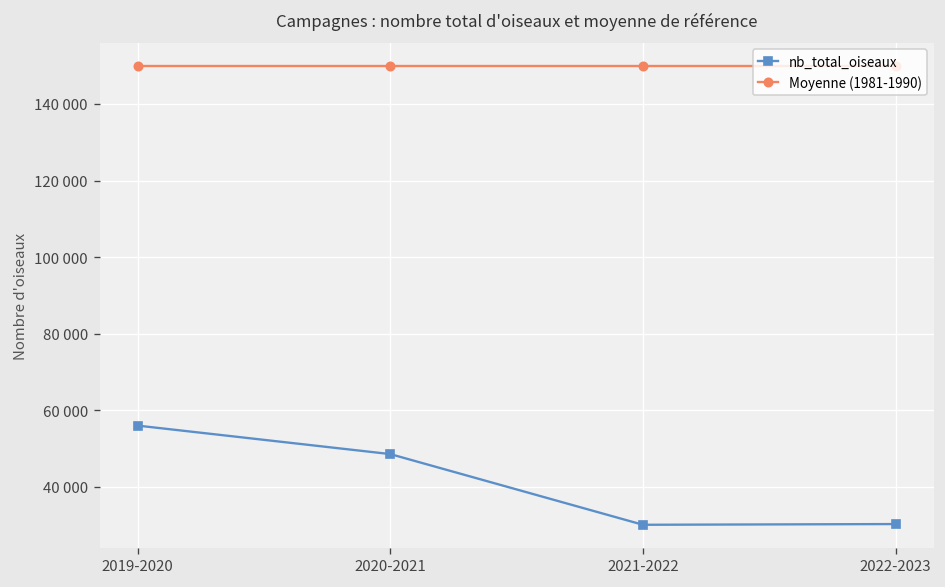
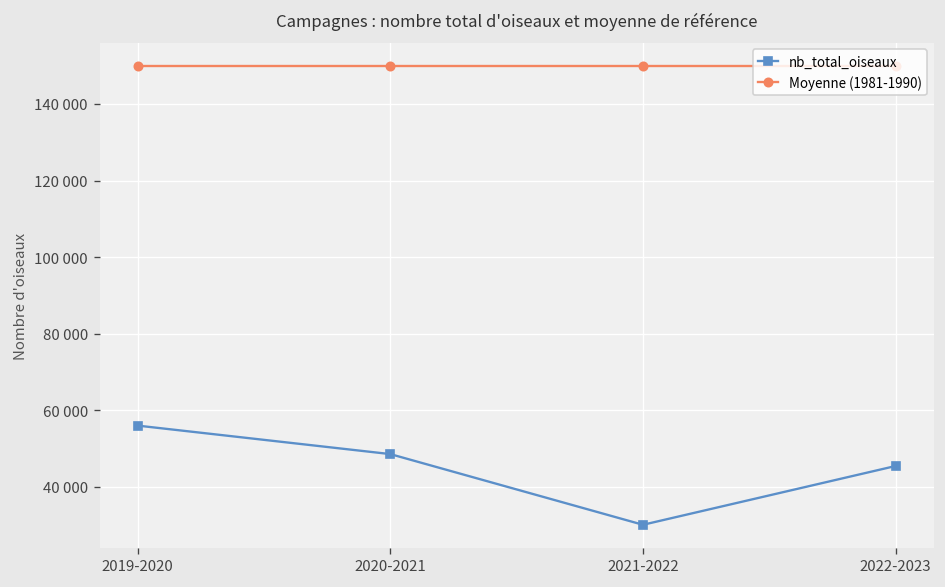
nb_total_oiseaux, 2022-2023: 30000 -> 45000
